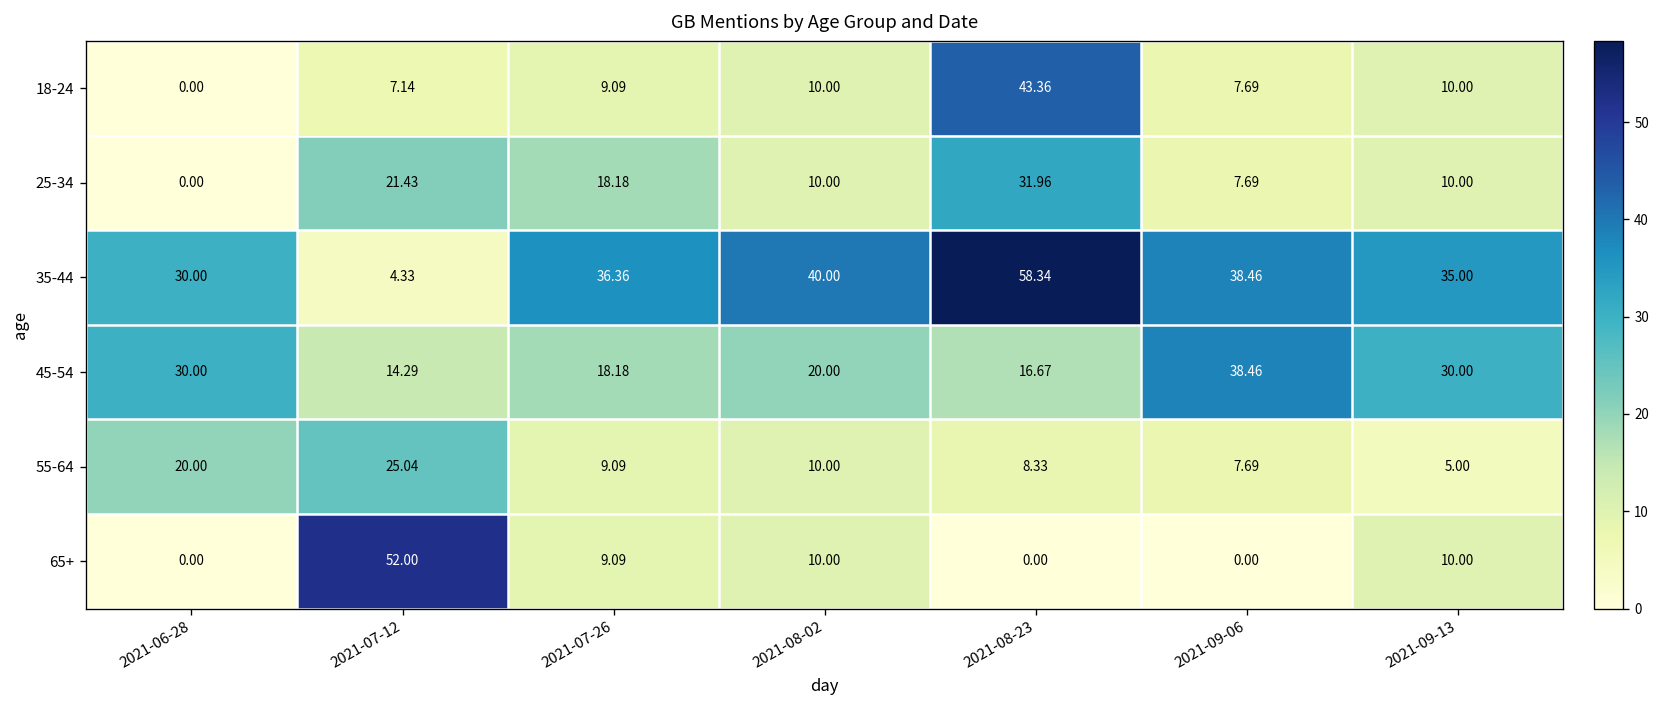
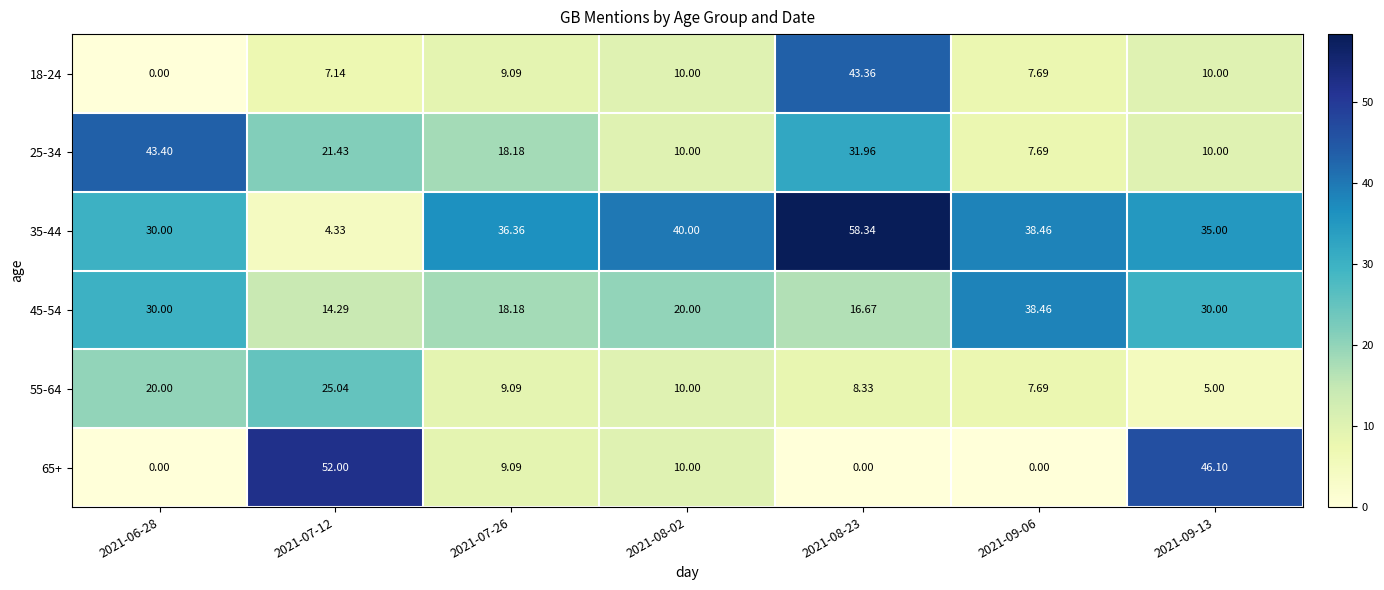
25-34, 2021-06-28: 0.00 -> 43.40
65+, 2021-09-13: 10.00 -> 46.10
